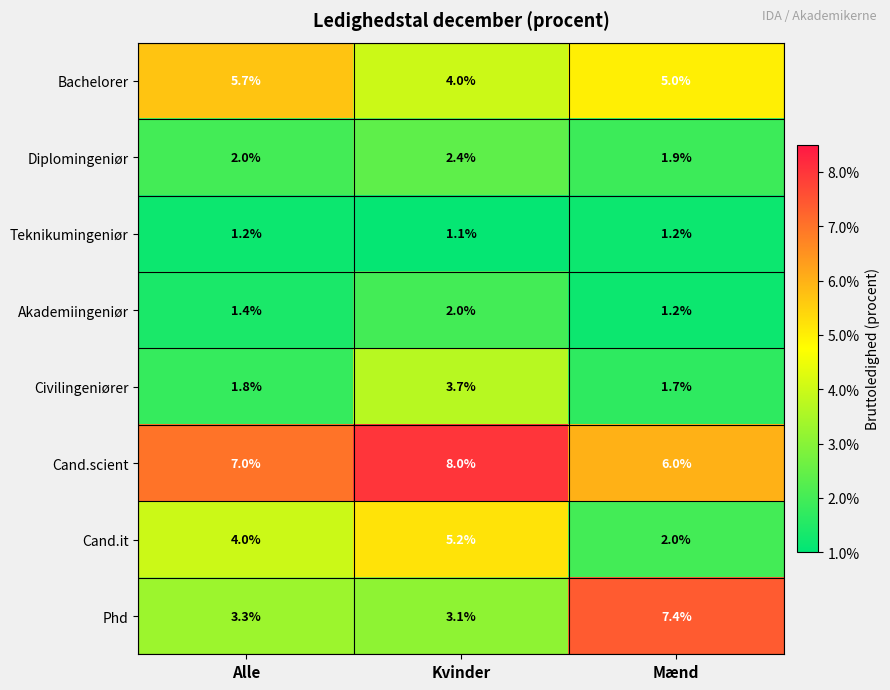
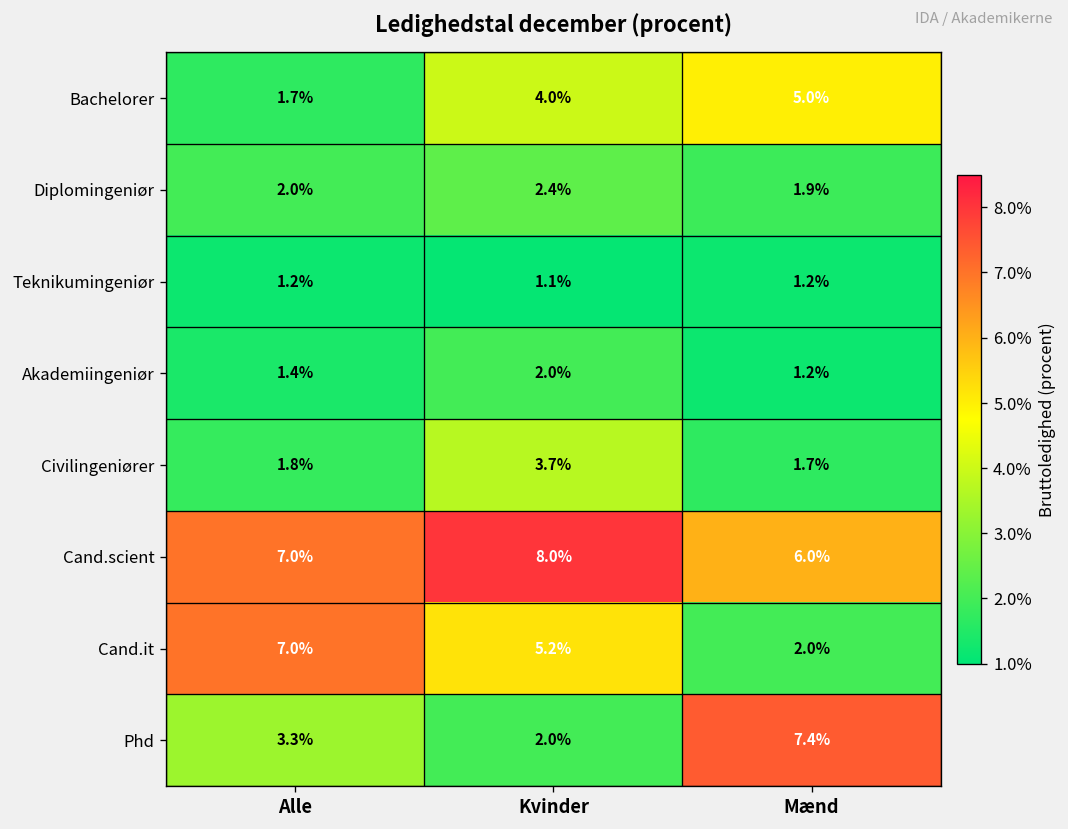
Bachelorer, Alle: 5.7% -> 1.7%
Cand.it, Alle: 4.0% -> 7.0%
Phd, Kvinder: 3.1% -> 2.0%
